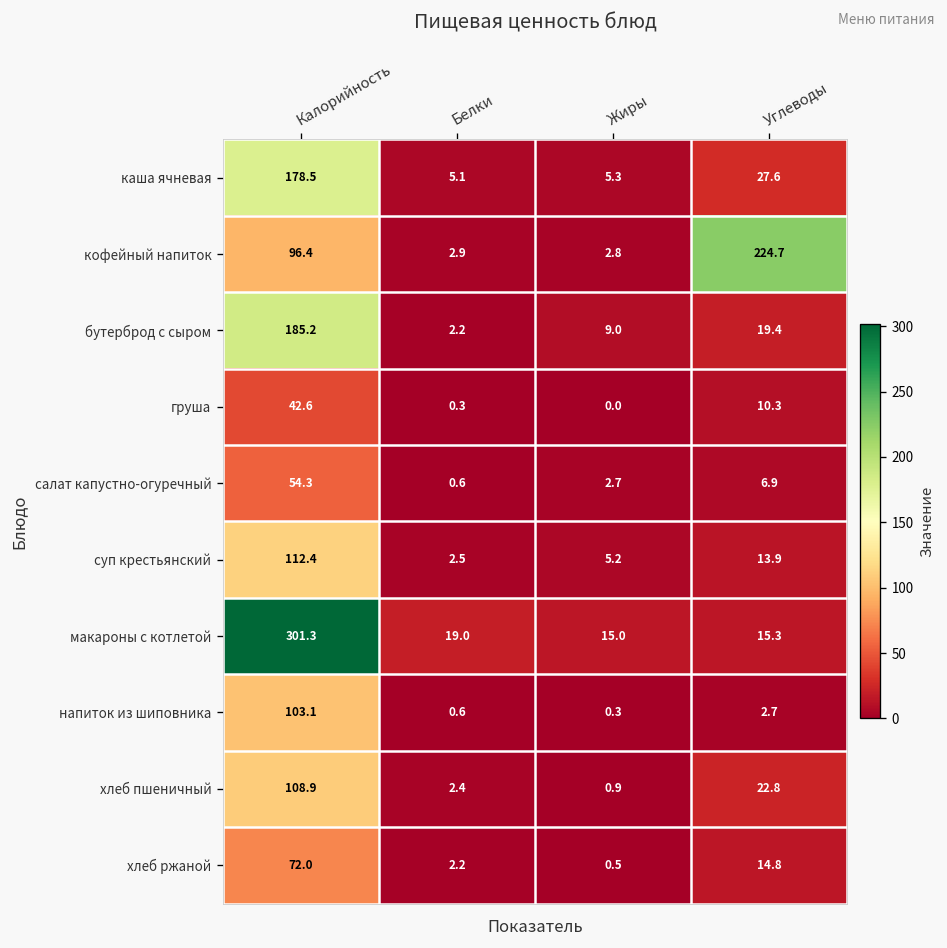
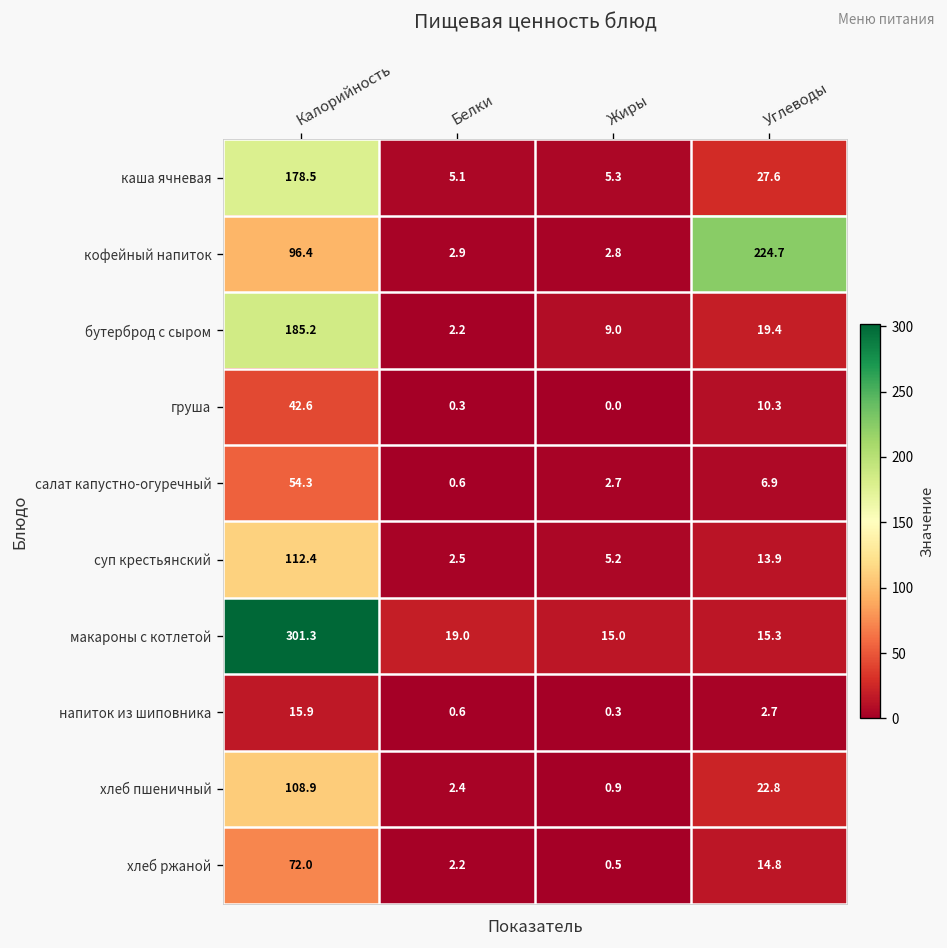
напиток из шиповника, Калорийность: 103.1 -> 15.9
